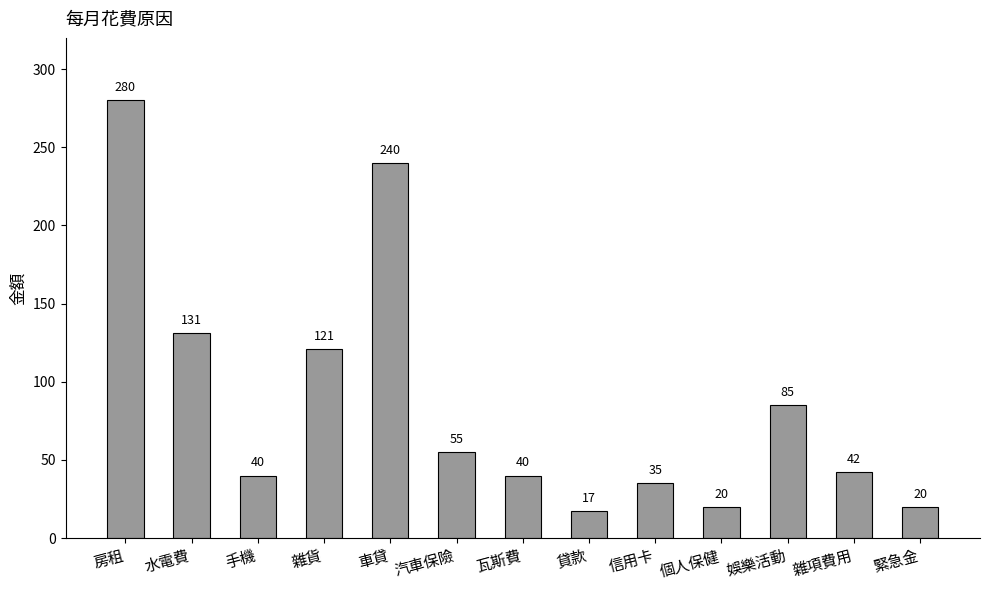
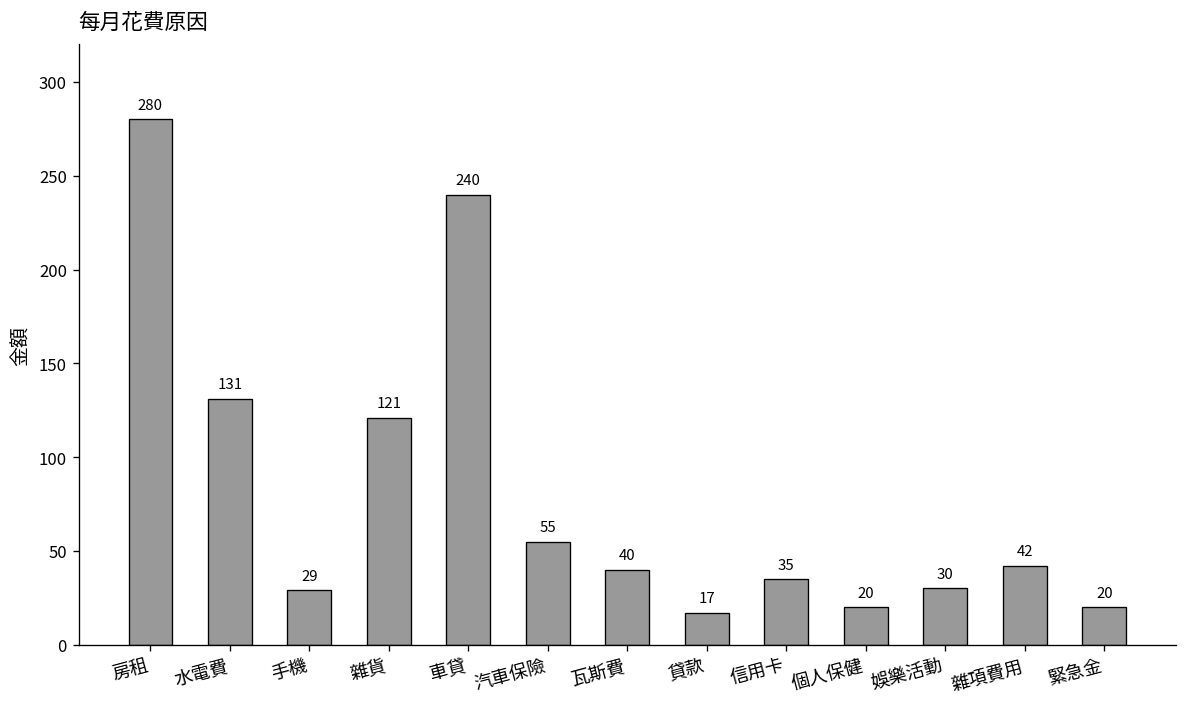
手機: 40 -> 29
娛樂活動: 85 -> 30
